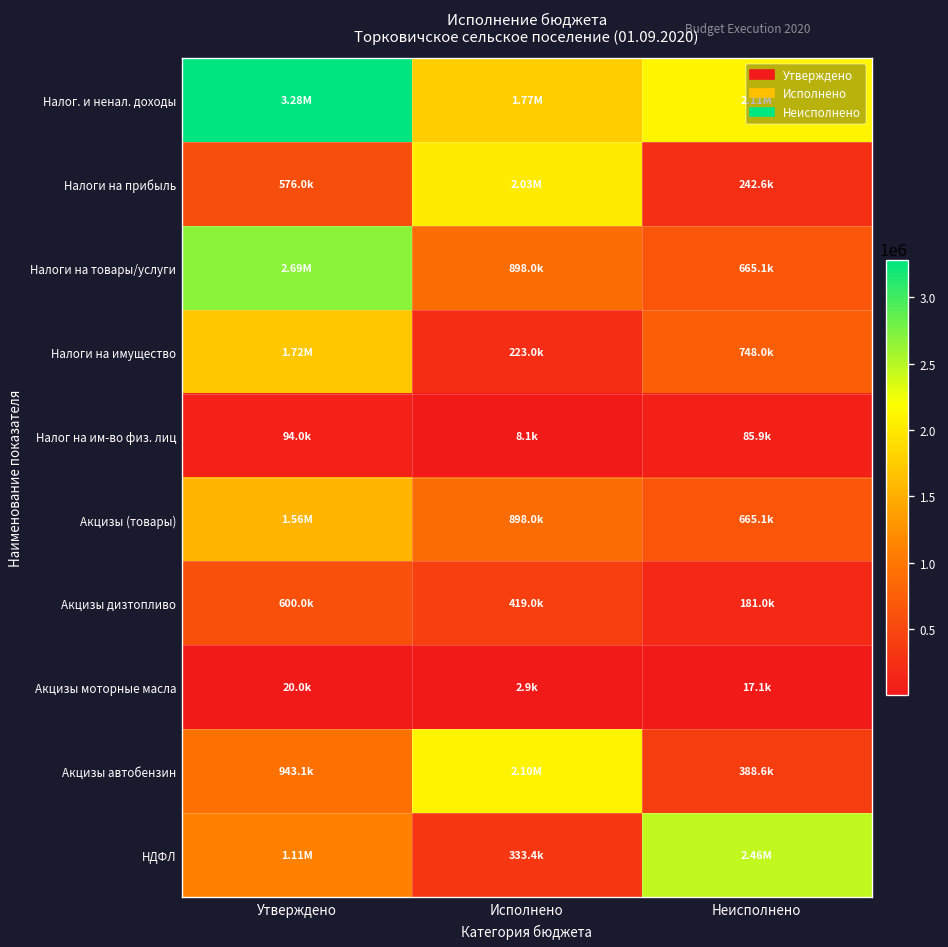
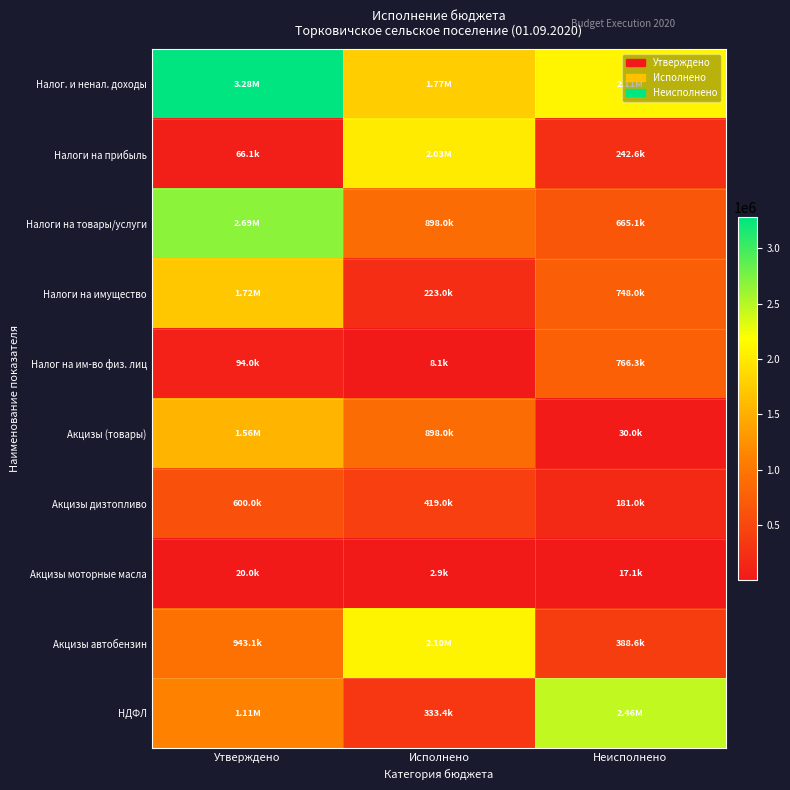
Налоги на прибыль, Утверждено: 576.0k -> 66.1k
Налог на им-во физ. лиц, Неисполнено: 85.9k -> 766.3k
Акцизы (товары), Неисполнено: 665.1k -> 30.0k
